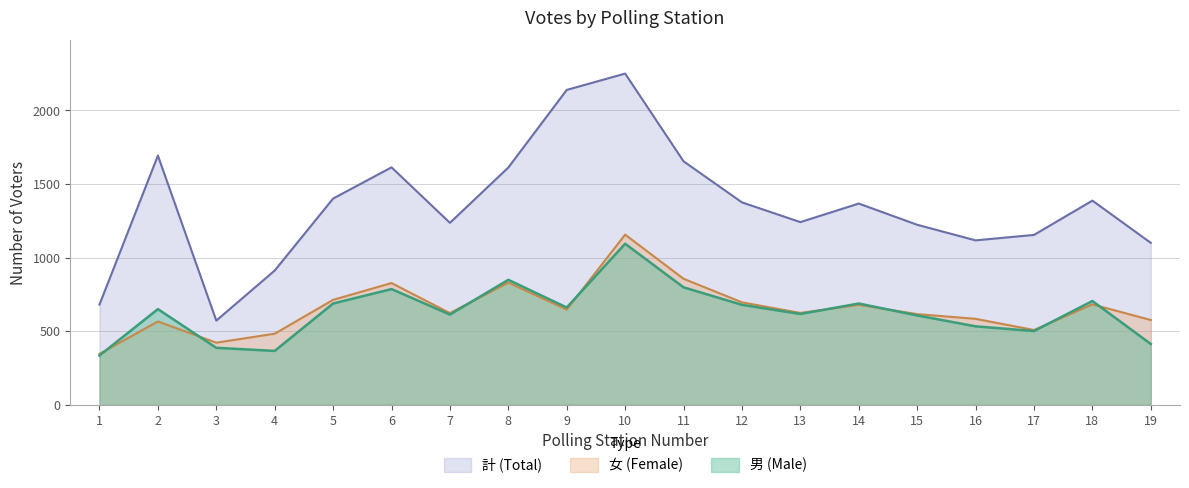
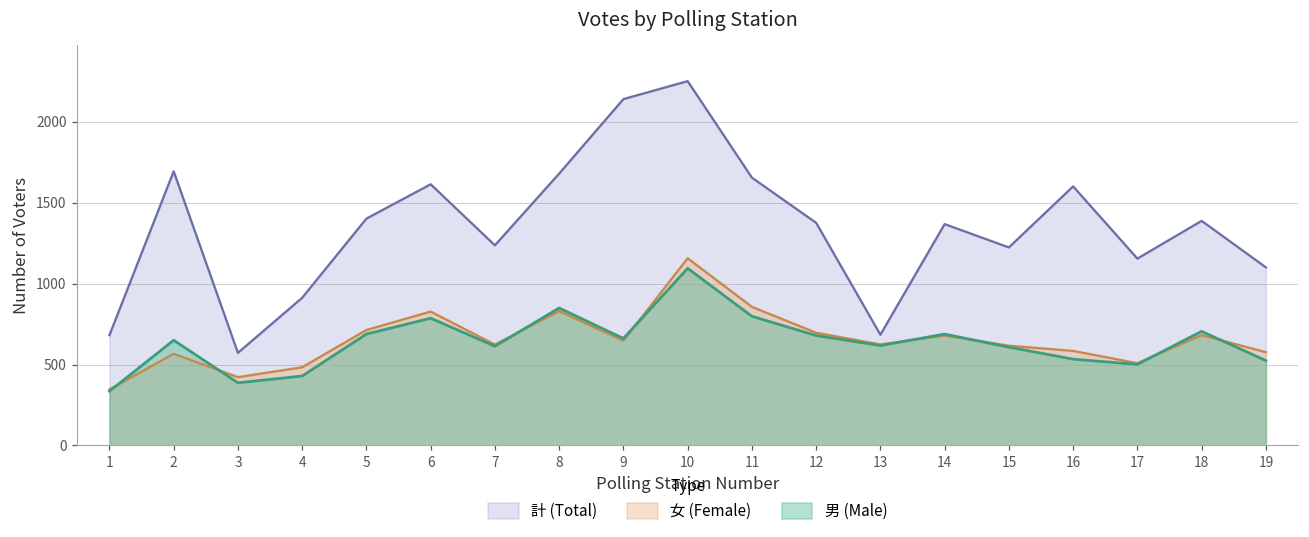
男 (Male), 4: 370 -> 430
計 (Total), 8: 1610 -> 1680
計 (Total), 13: 1240 -> 680
計 (Total), 16: 1120 -> 1600
男 (Male), 19: 410 -> 520
